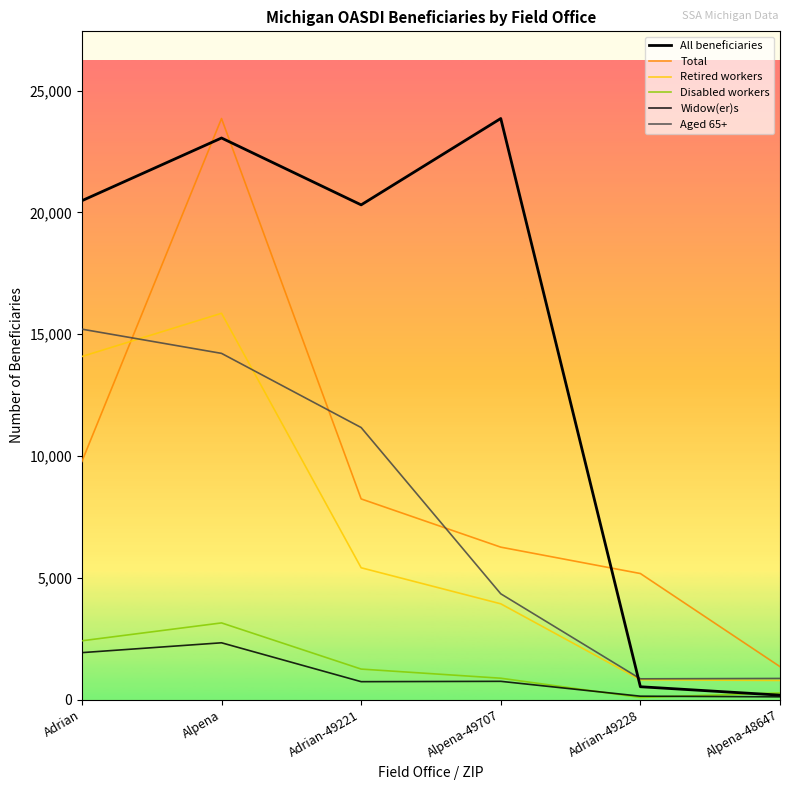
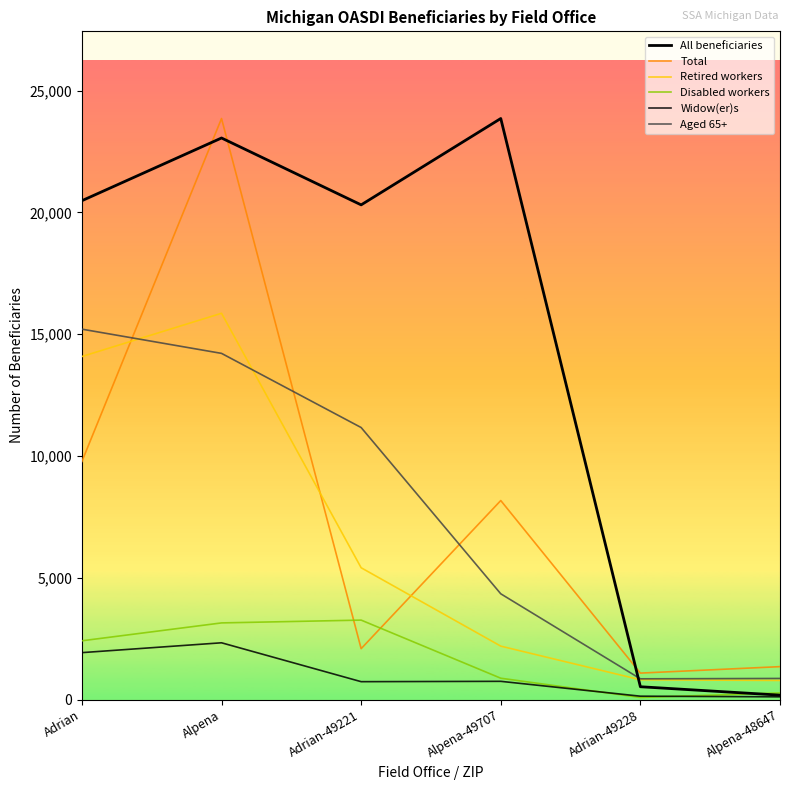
Total, Adrian-49221: 8,200 -> 2,100
Disabled workers, Adrian-49221: 1,300 -> 3,300
Total, Alpena-49707: 6,300 -> 8,200
Retired workers, Alpena-49707: 3,900 -> 2,200
Total, Adrian-49228: 5,200 -> 1,100
